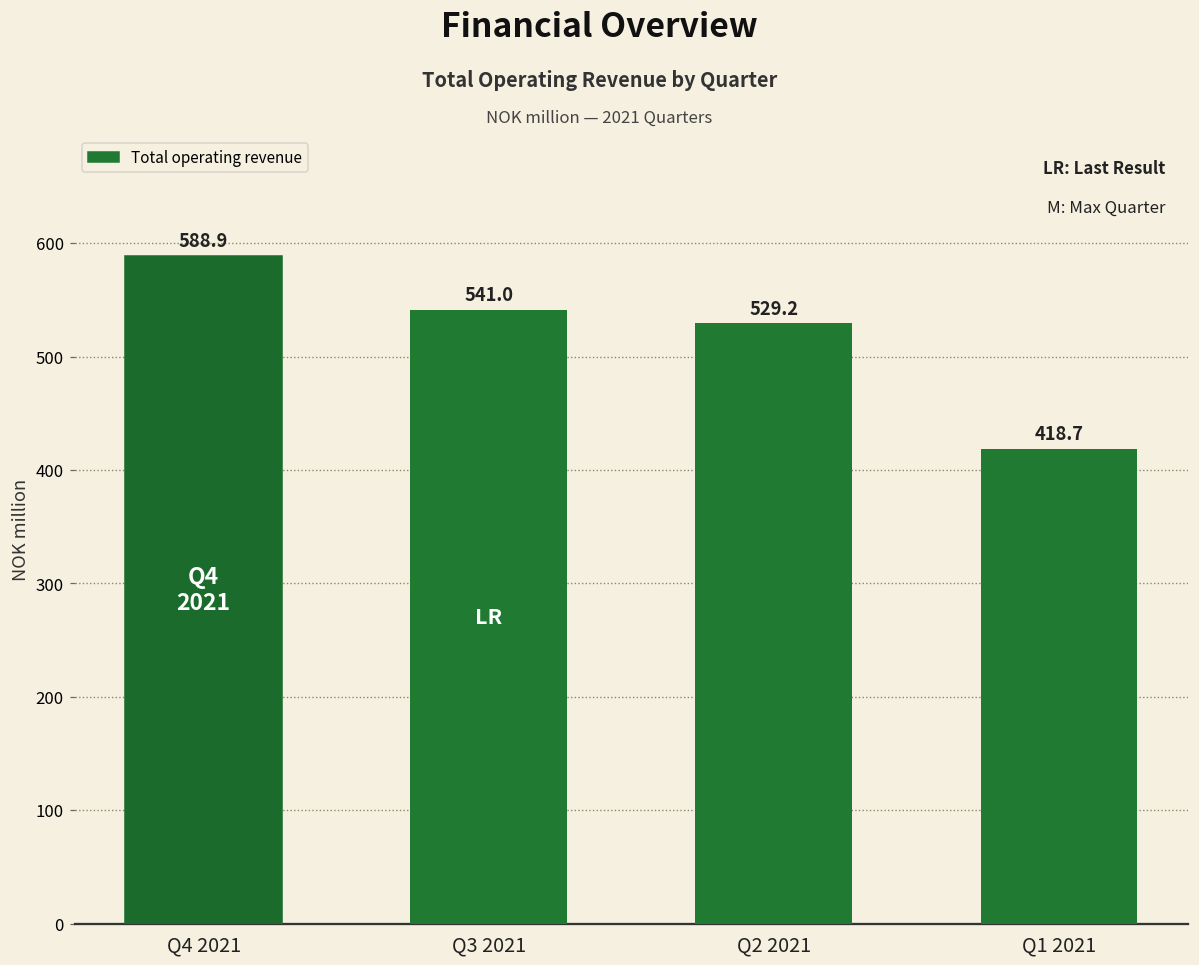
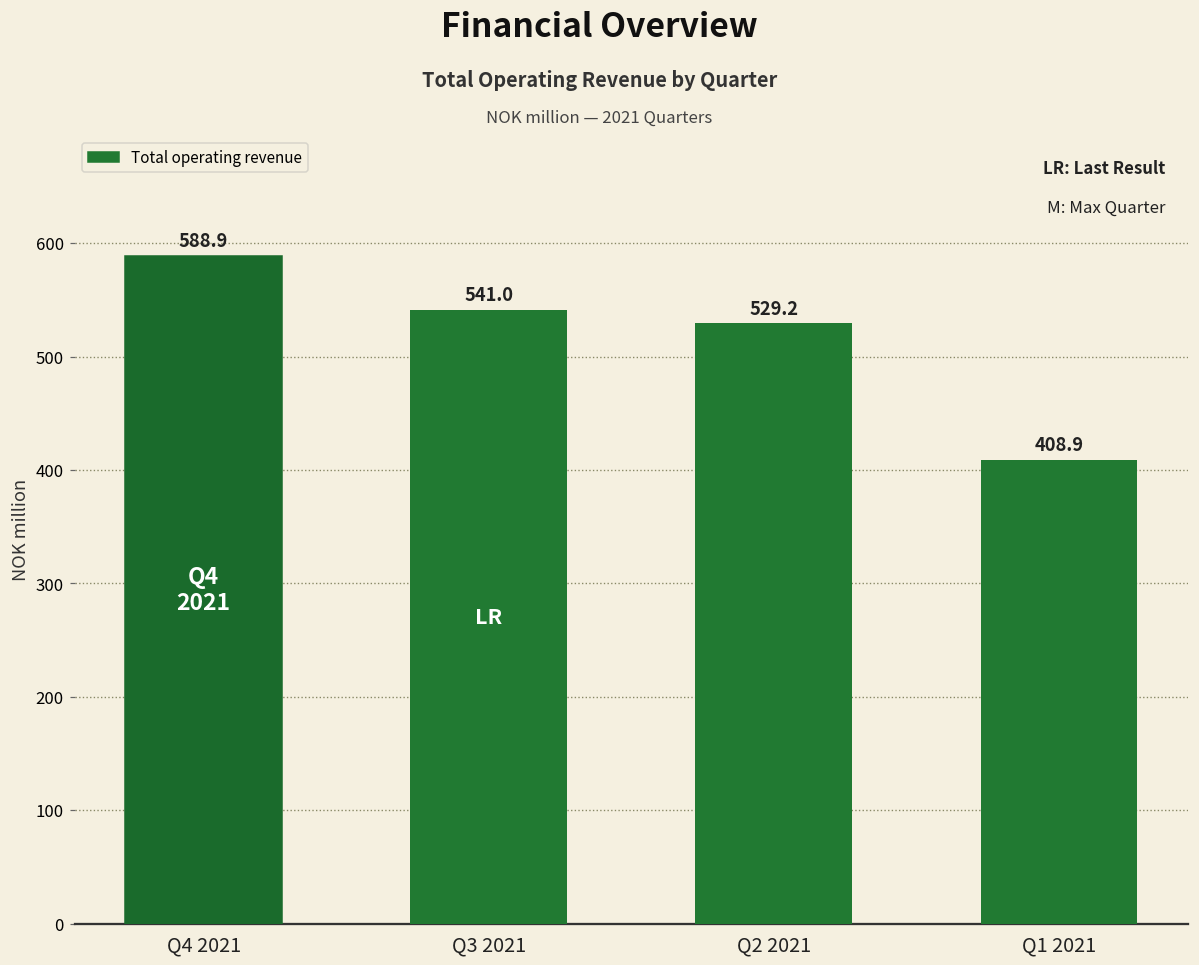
Q1 2021: 418.7 -> 408.9
